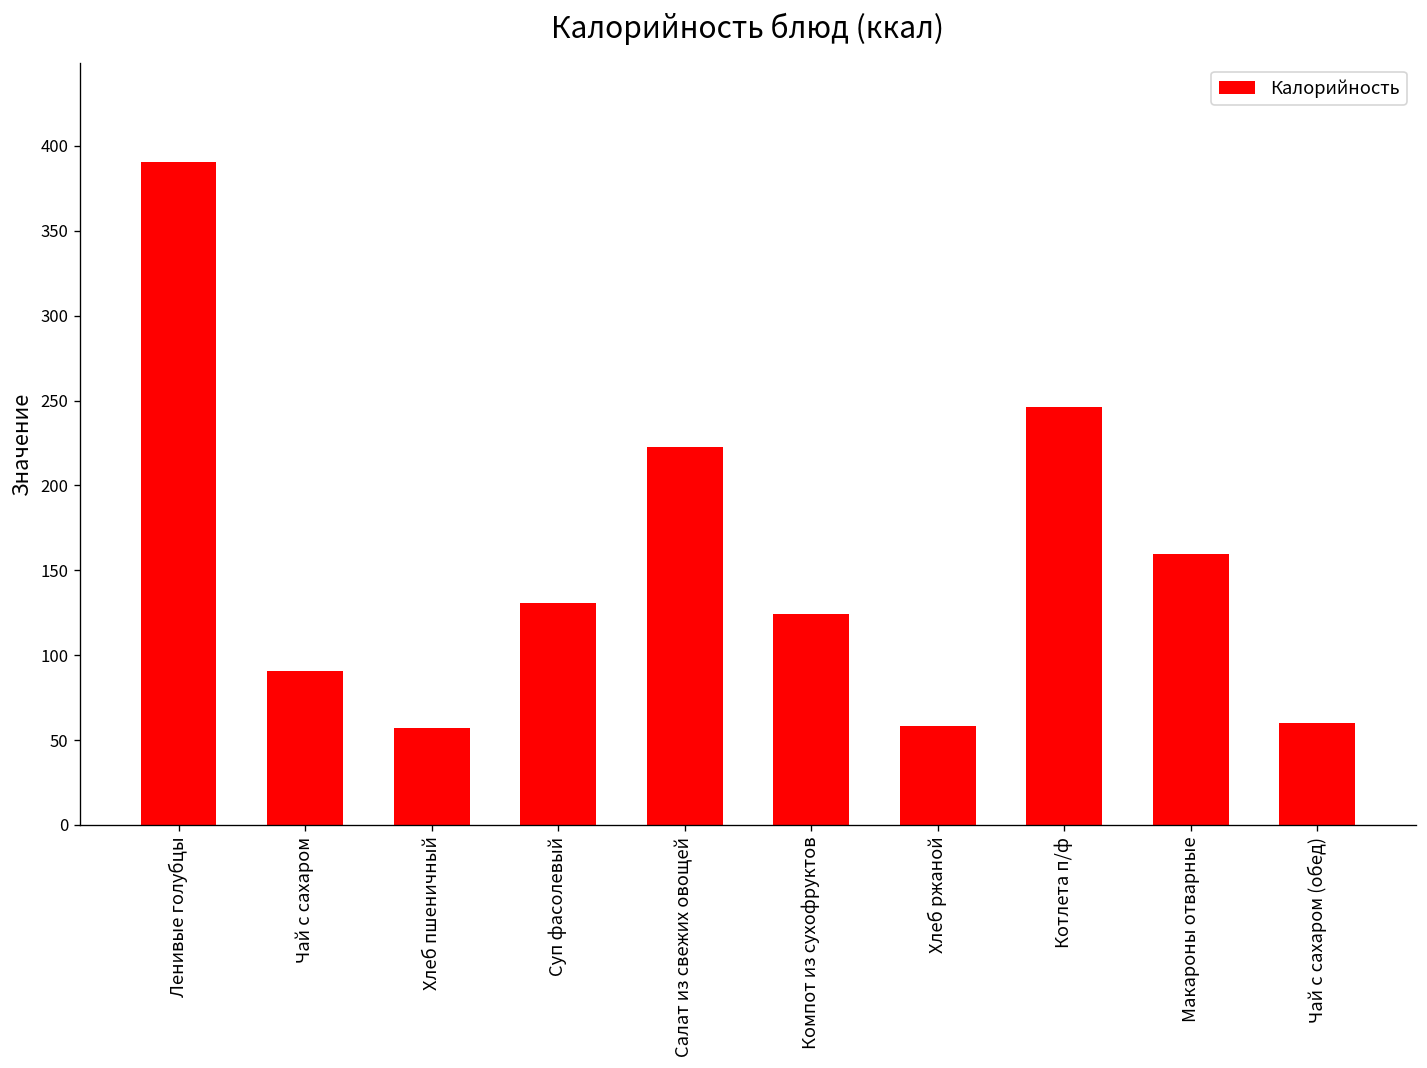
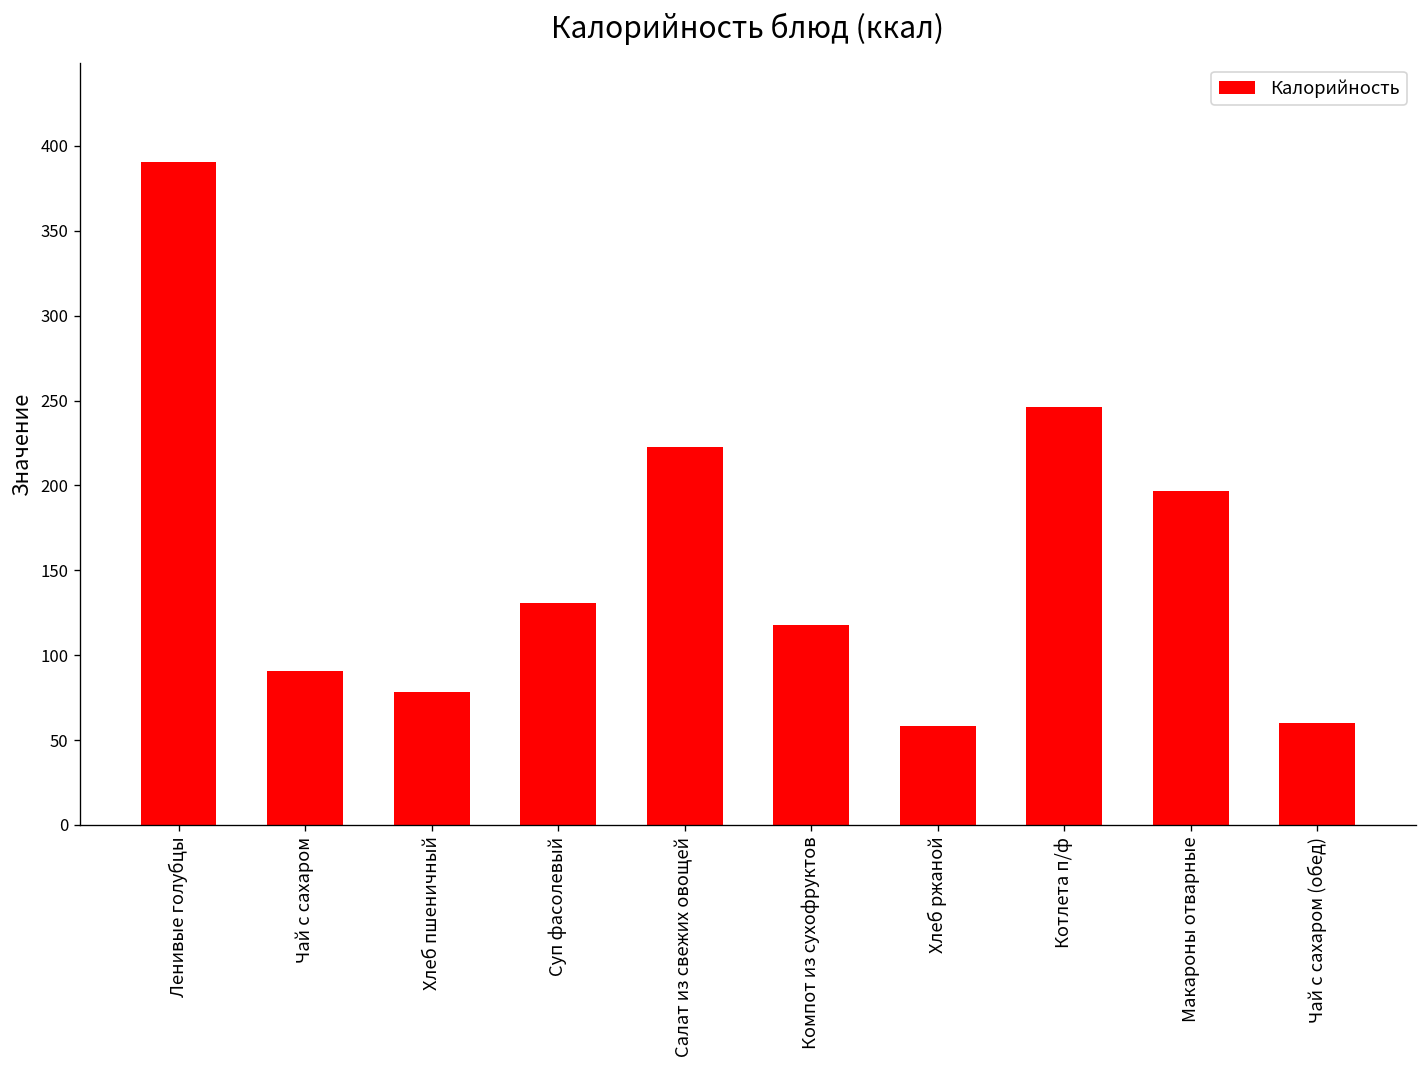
Хлеб пшеничный: 57 -> 79
Компот из сухофруктов: 124 -> 118
Макароны отварные: 160 -> 197
